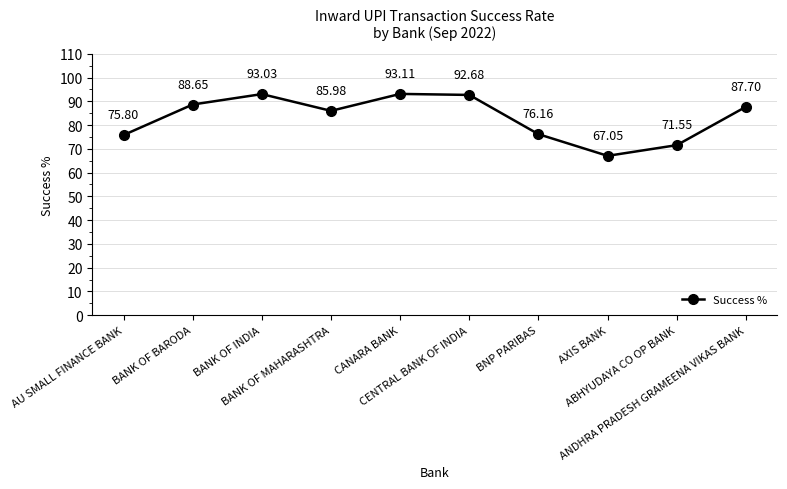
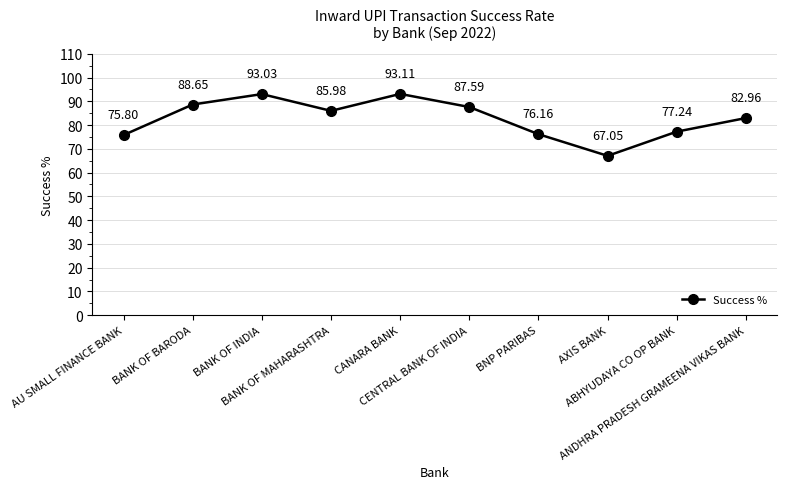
CENTRAL BANK OF INDIA: 92.68 -> 87.59
ABHYUDAYA CO OP BANK: 71.55 -> 77.24
ANDHRA PRADESH GRAMEENA VIKAS BANK: 87.70 -> 82.96
